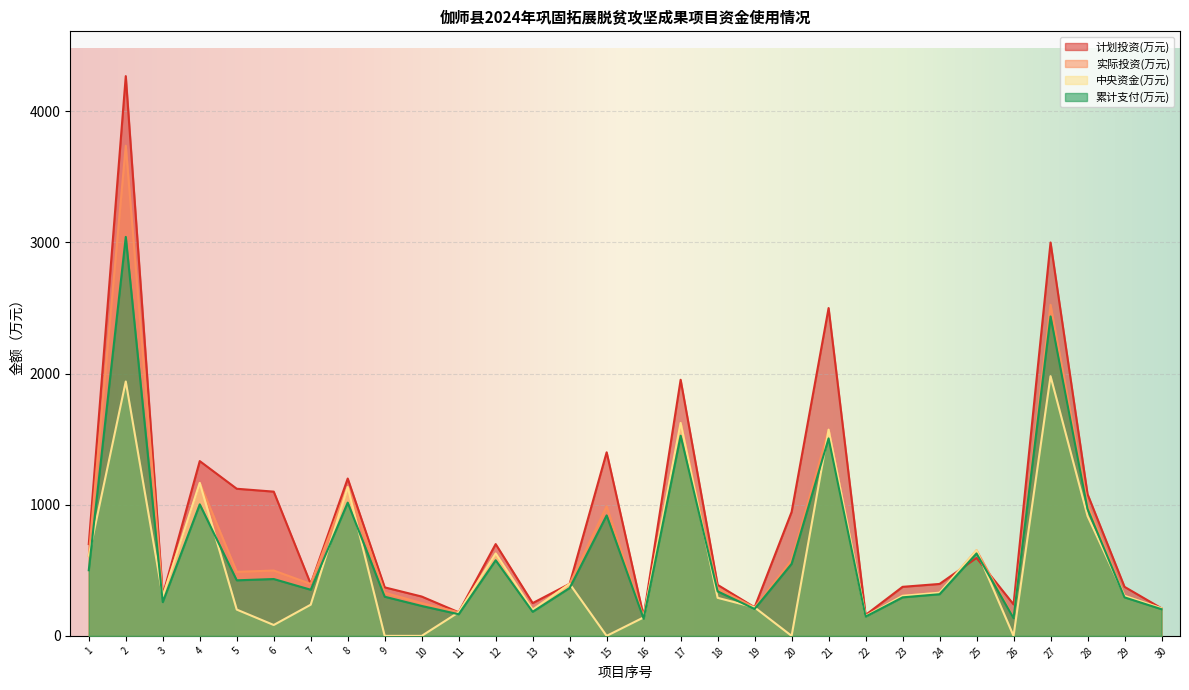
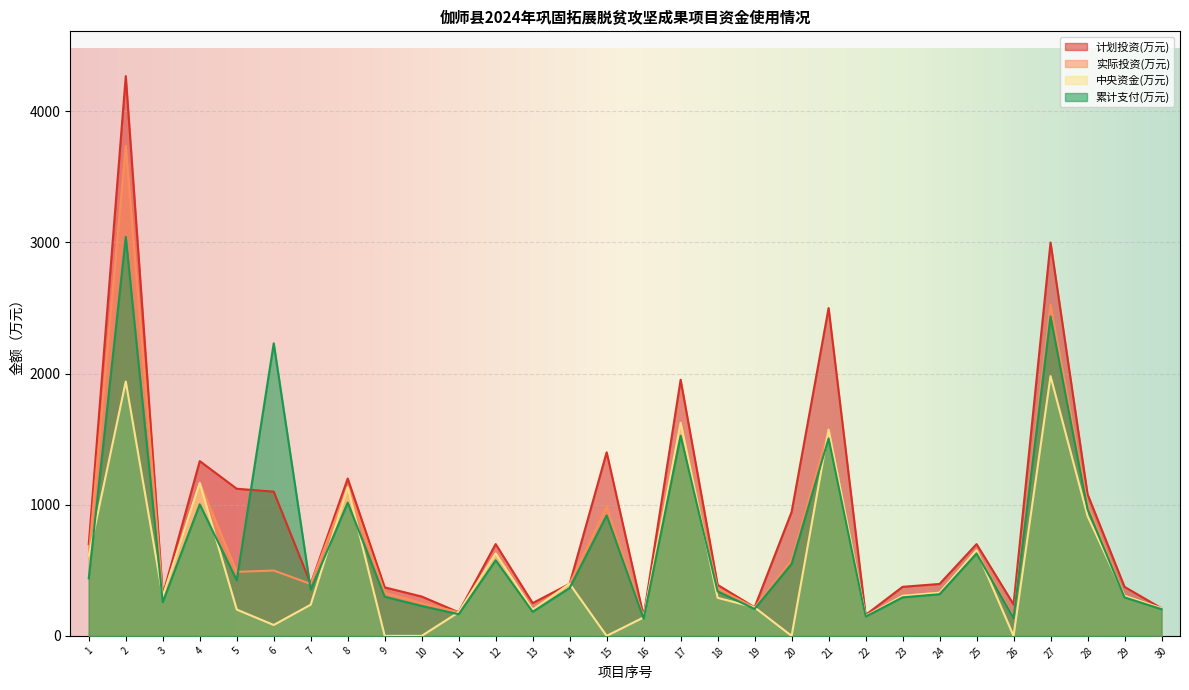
累计支付(万元), 1: 500 -> 440
累计支付(万元), 6: 430 -> 2230
计划投资(万元), 25: 590 -> 700
